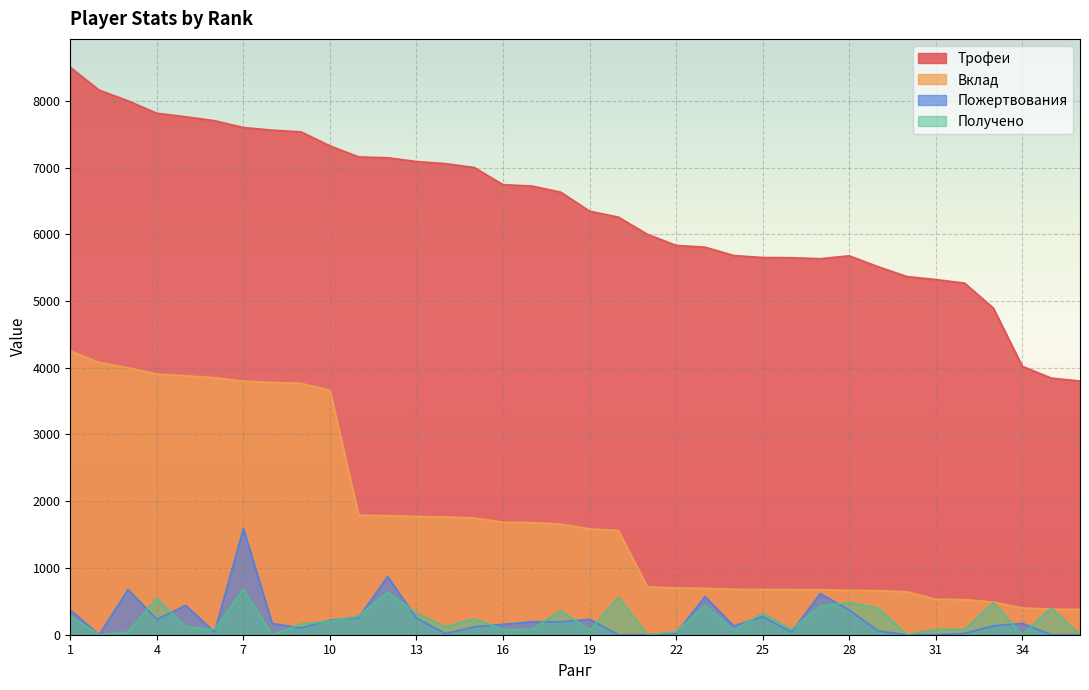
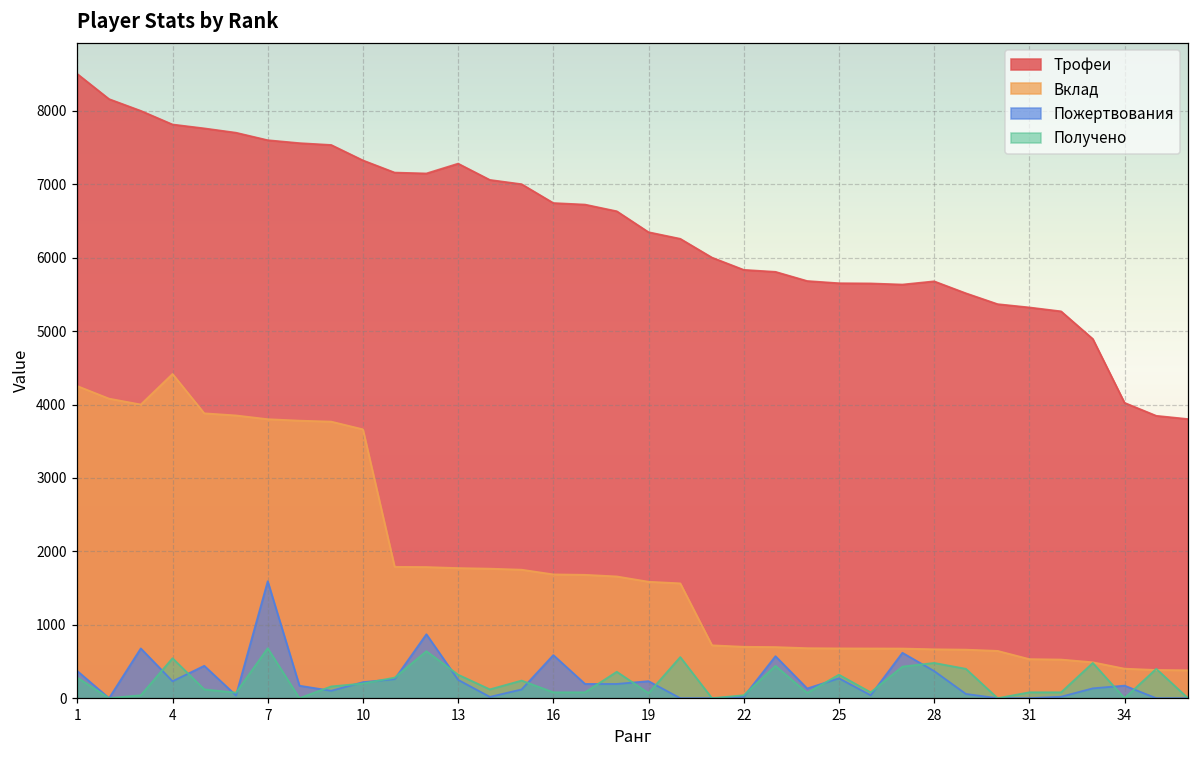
Вклад, 4: 3900 -> 4400
Трофеи, 13: 7100 -> 7300
Пожертвования, 16: 200 -> 600
